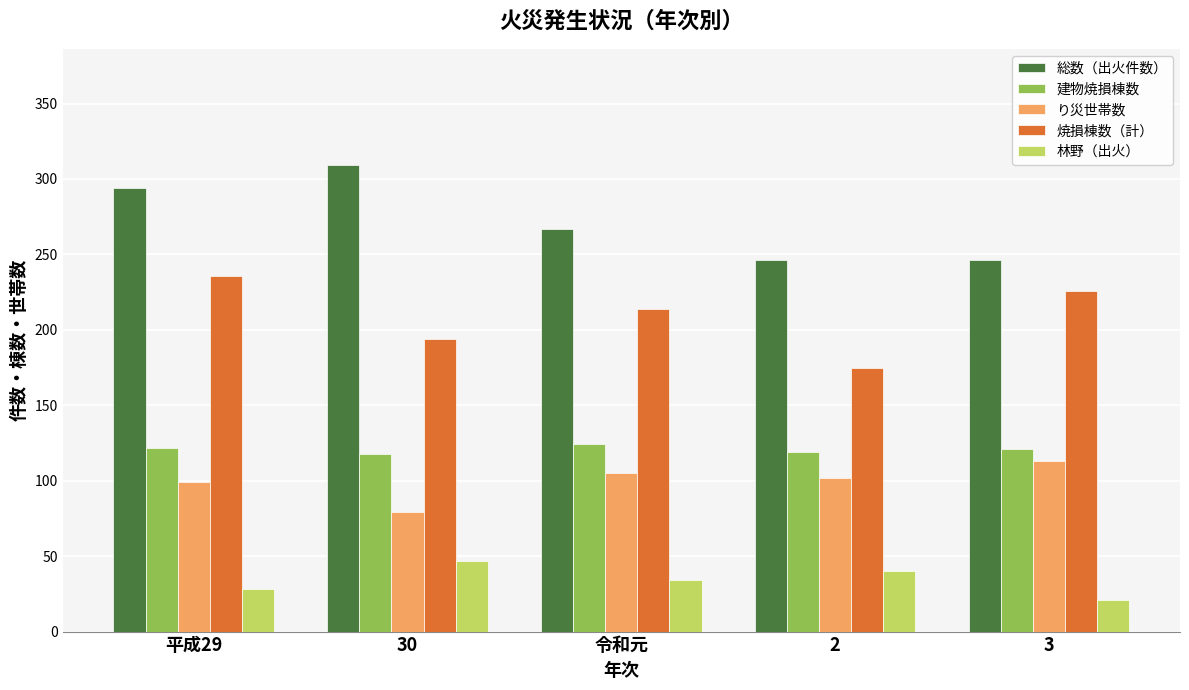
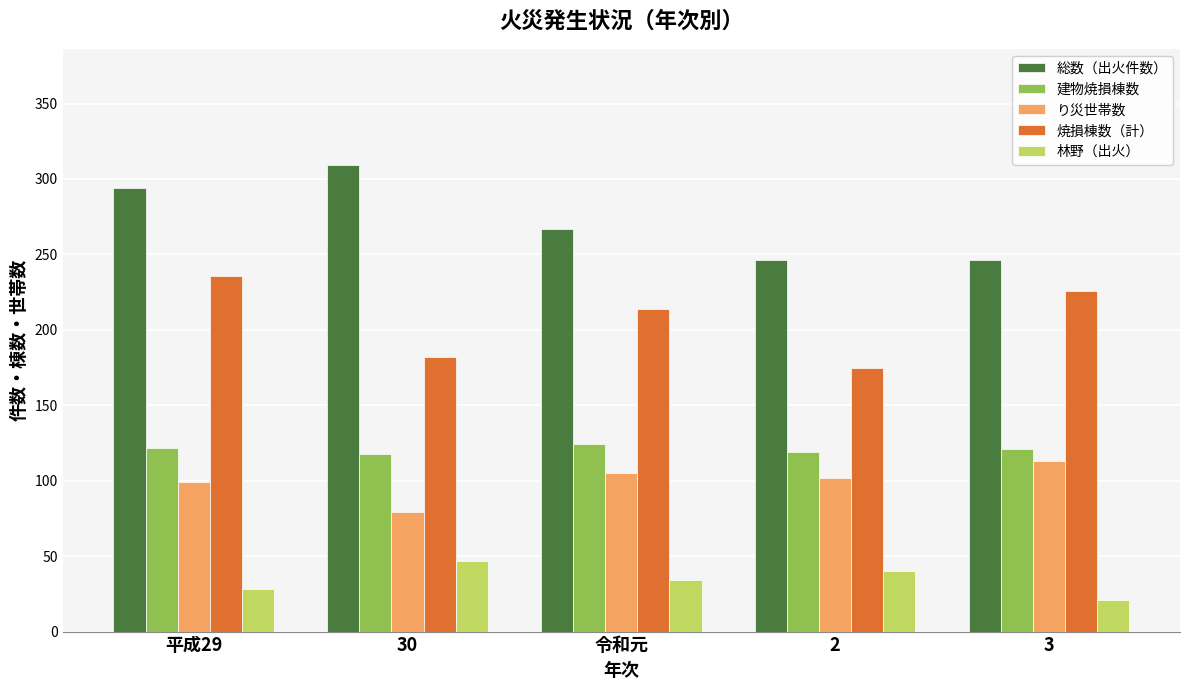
焼損棟数（計）, 30: 194 -> 182
